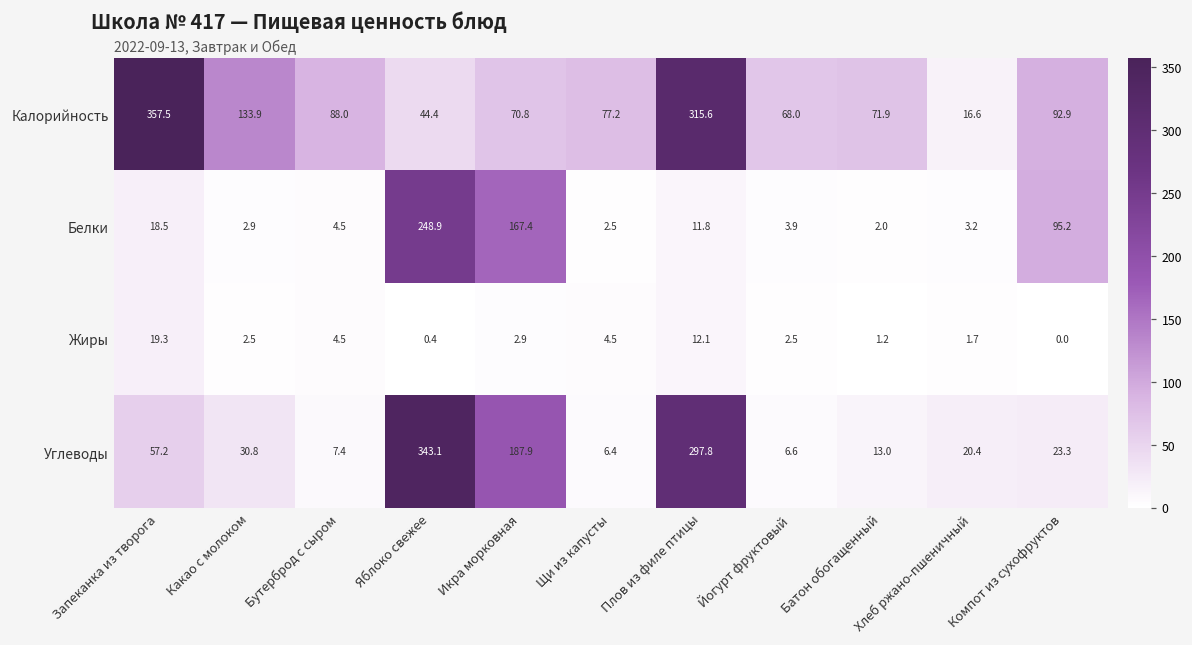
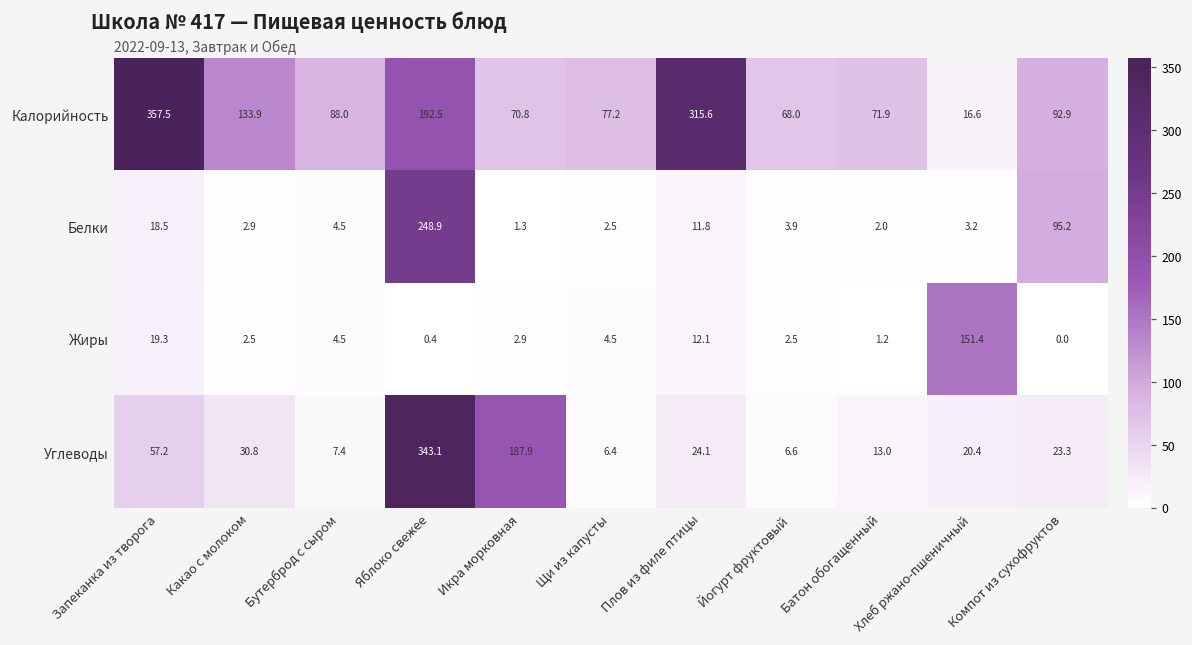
Калорийность, Яблоко свежее: 44.4 -> 192.5
Белки, Икра морковная: 167.4 -> 1.3
Жиры, Хлеб ржано-пшеничный: 1.7 -> 151.4
Углеводы, Плов из филе птицы: 297.8 -> 24.1
